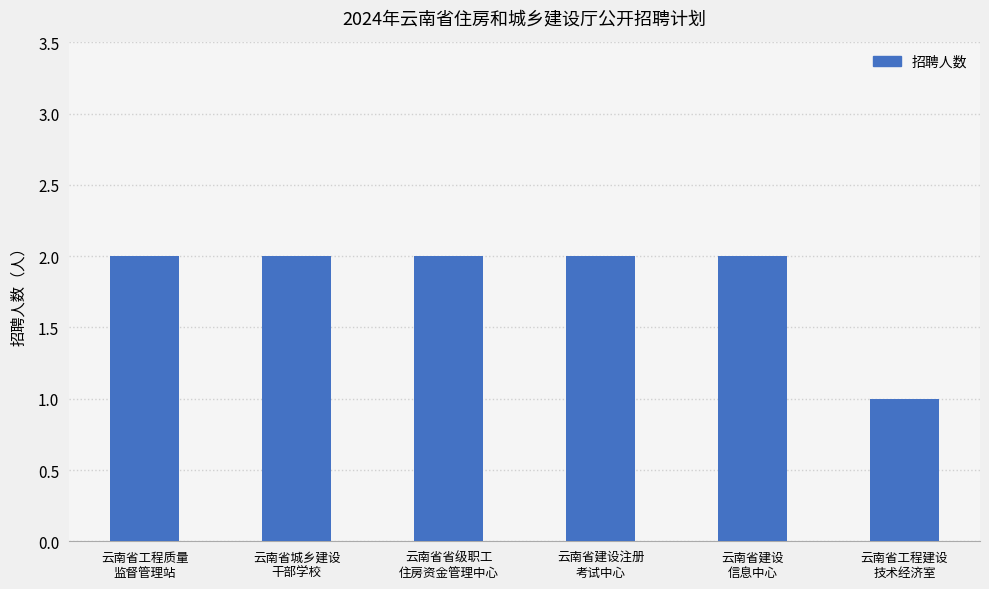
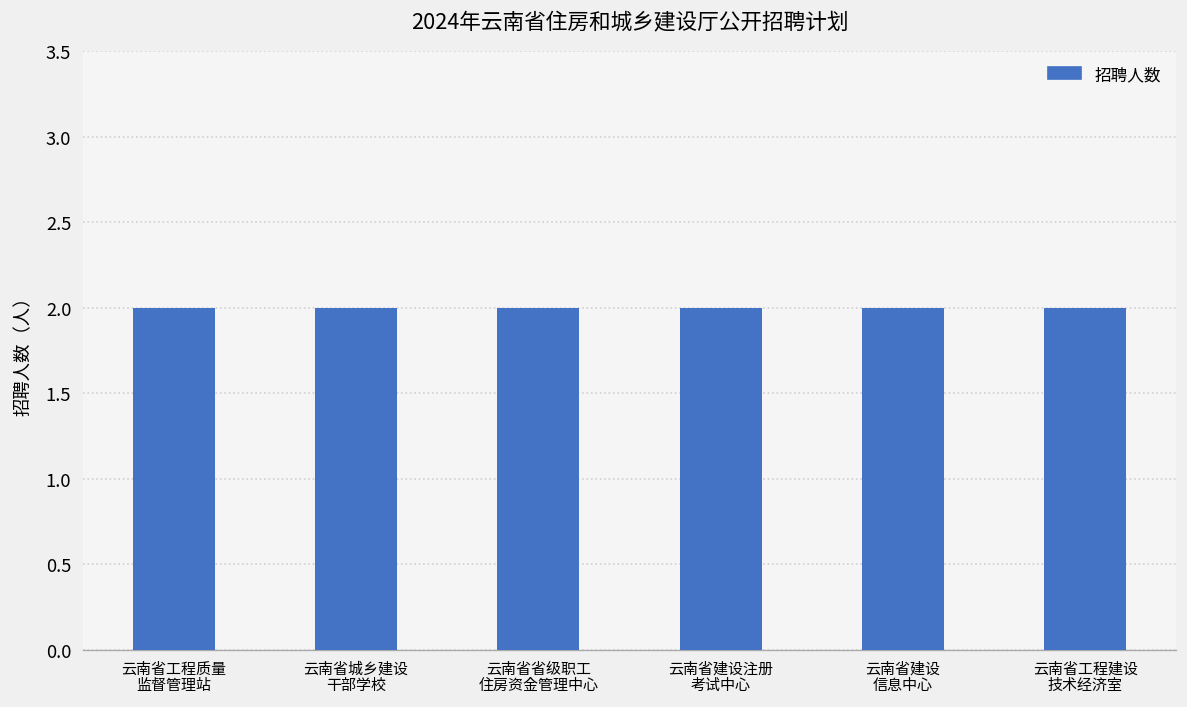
云南省工程建设 技术经济室: 1 -> 2
